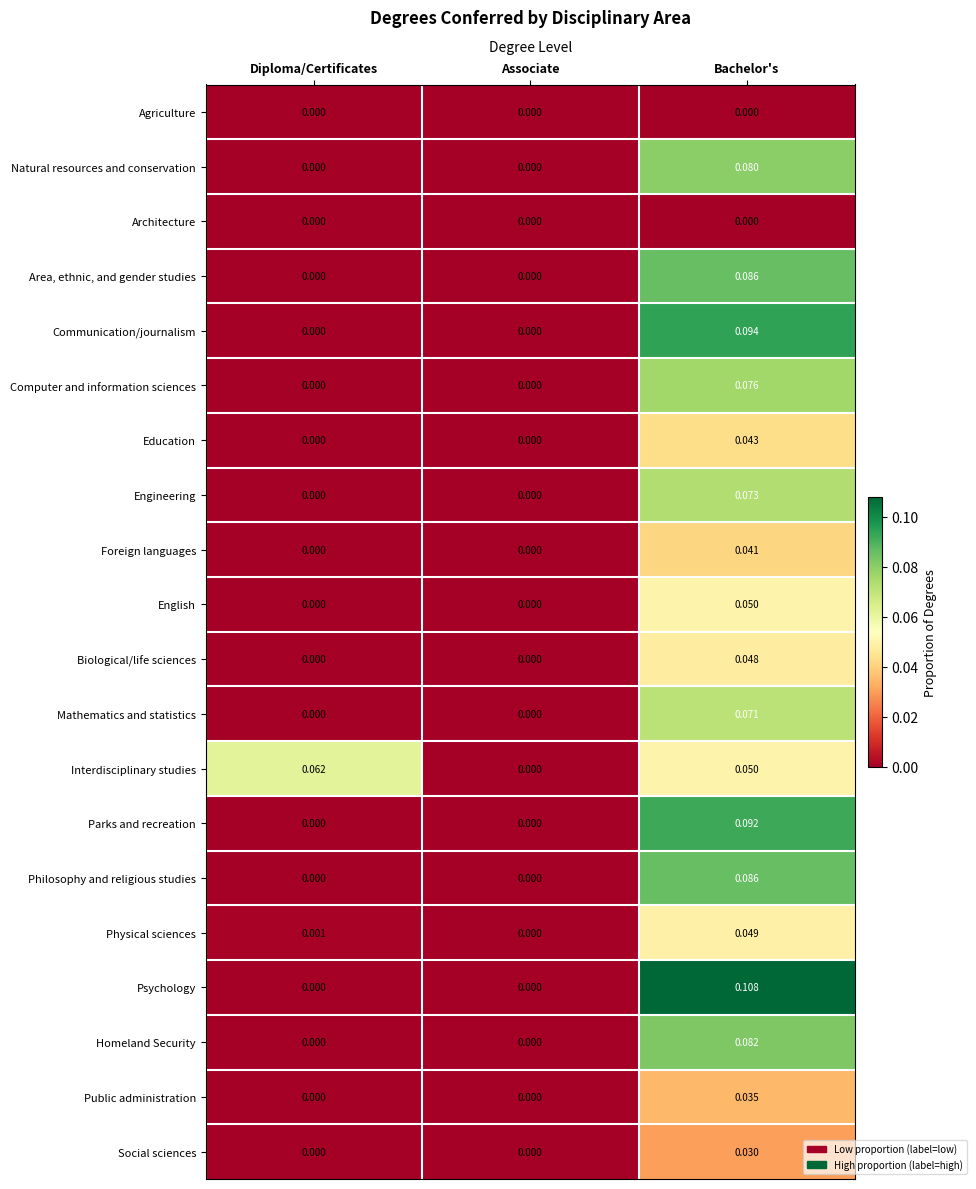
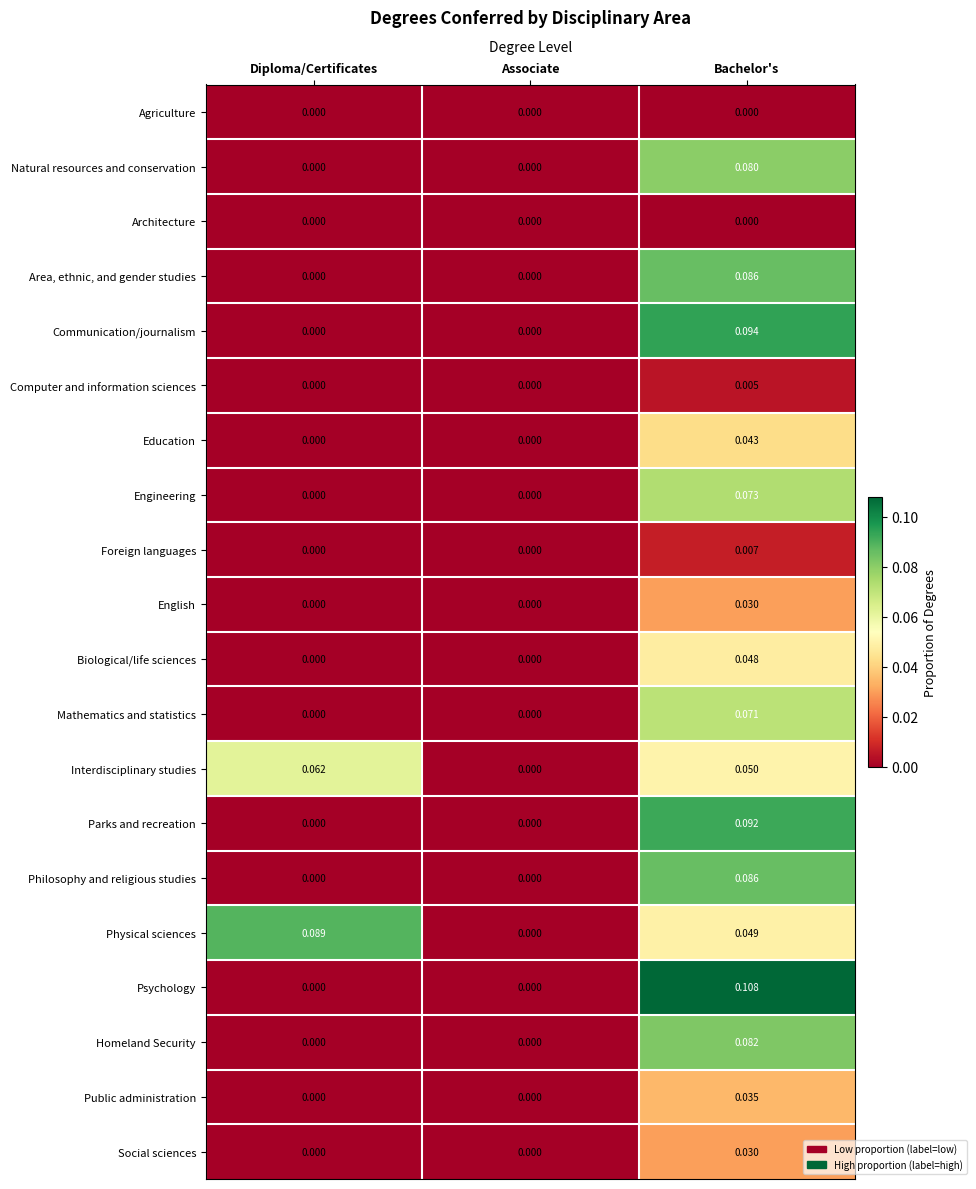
Computer and information sciences, Bachelor's: 0.076 -> 0.005
Foreign languages, Bachelor's: 0.041 -> 0.007
English, Bachelor's: 0.050 -> 0.030
Physical sciences, Diploma/Certificates: 0.001 -> 0.089
